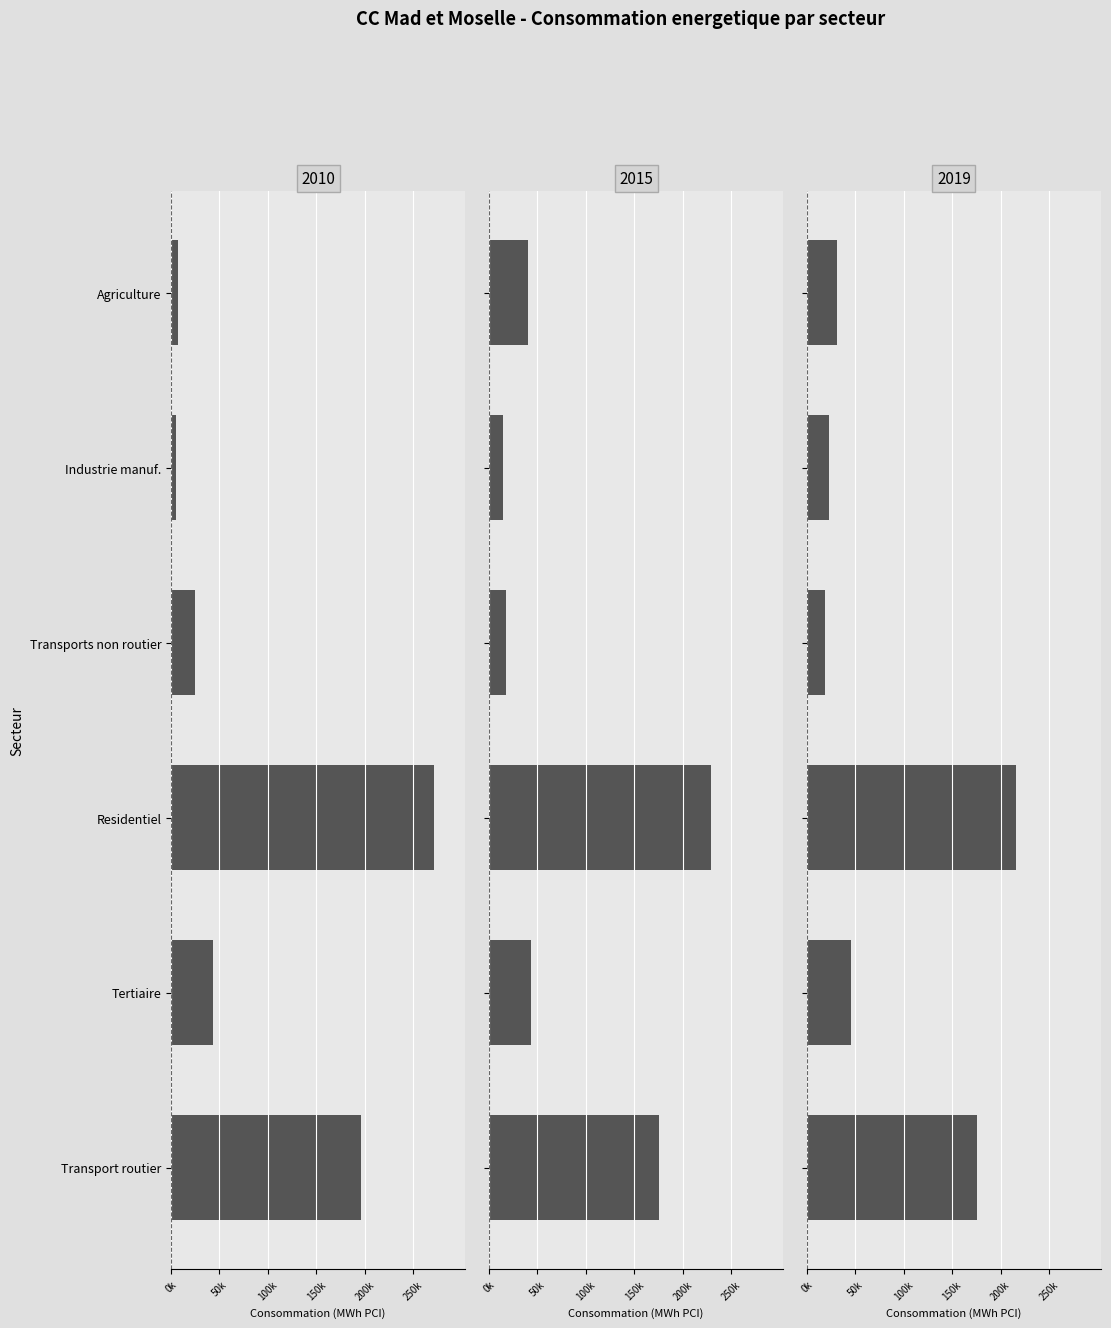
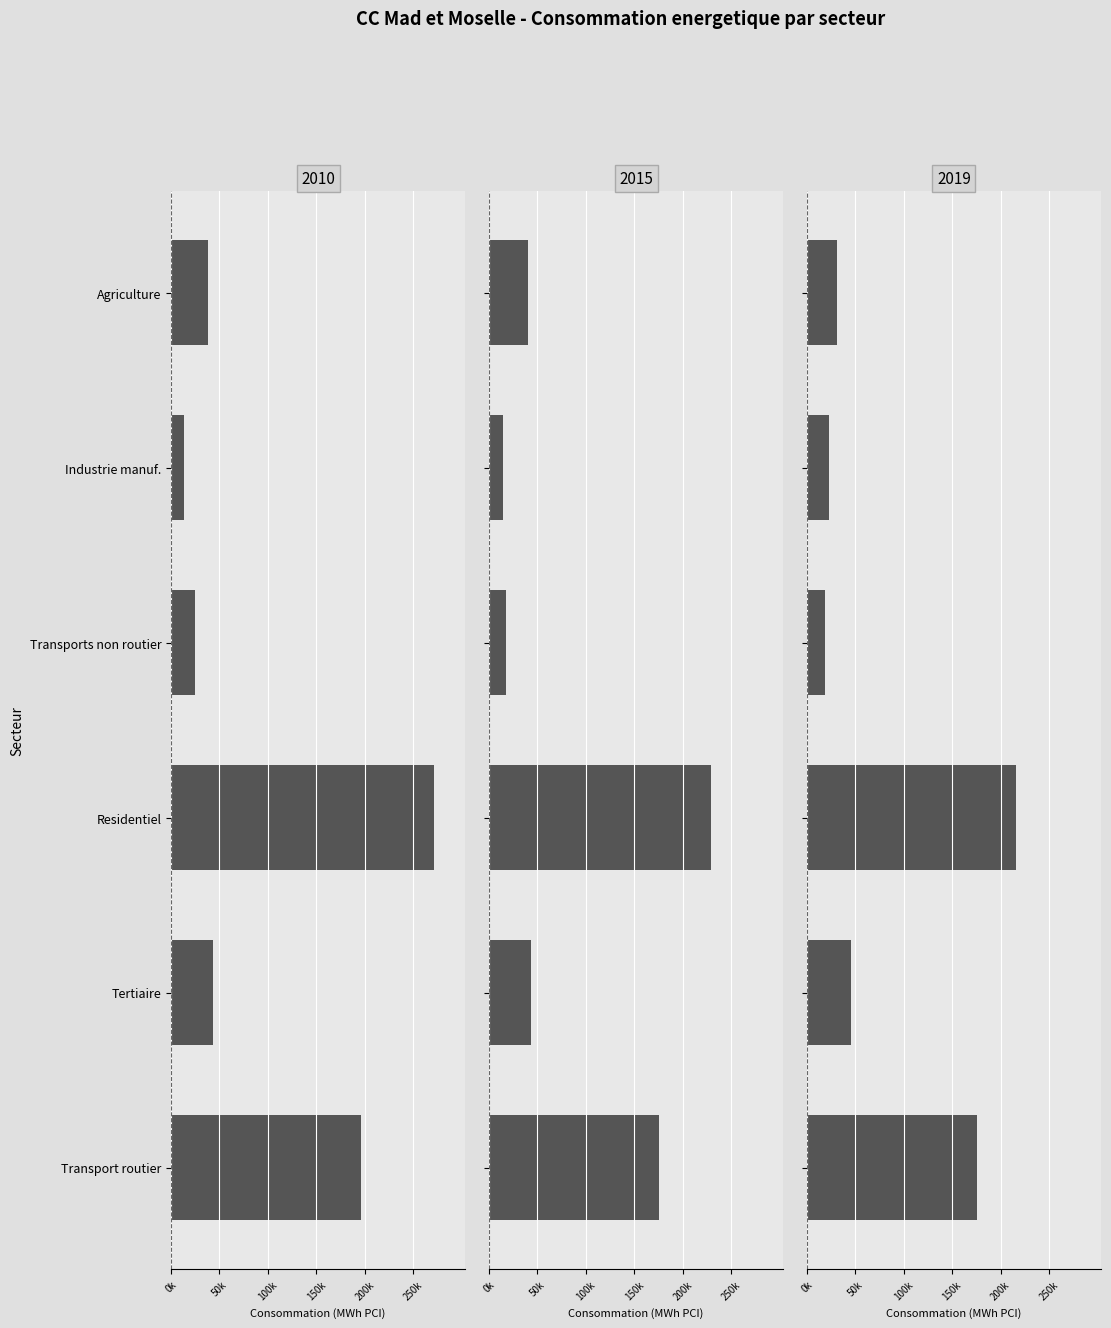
2010, Agriculture: 10000 -> 40000
2010, Industrie manuf.: 0 -> 10000
